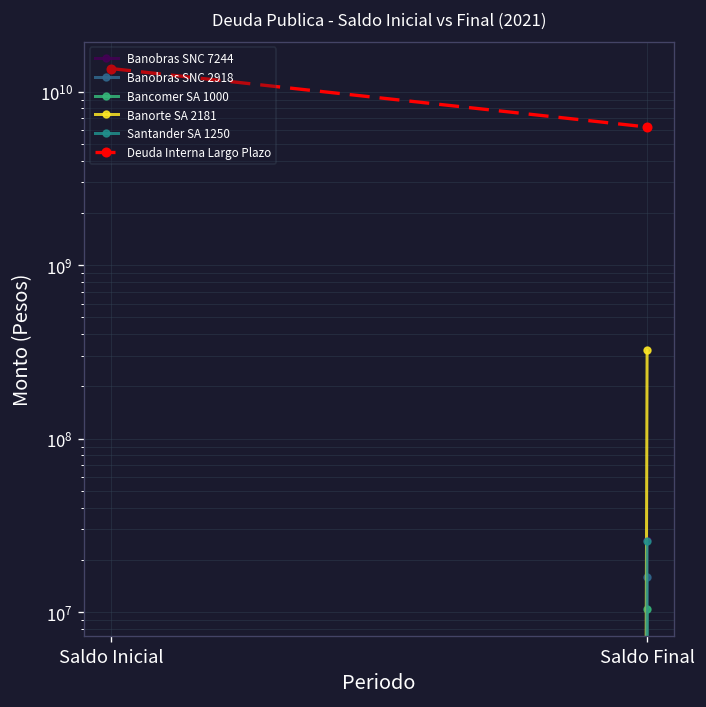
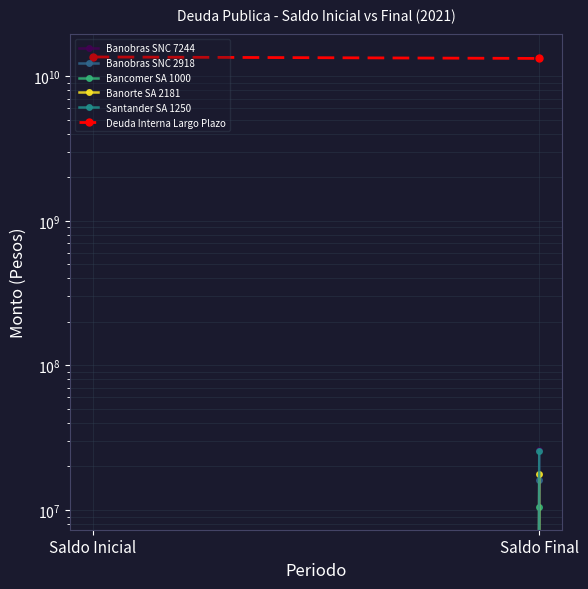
Banorte SA 2181, Saldo Final: 320000000 -> 18000000
Deuda Interna Largo Plazo, Saldo Final: 6300000000 -> 13000000000
